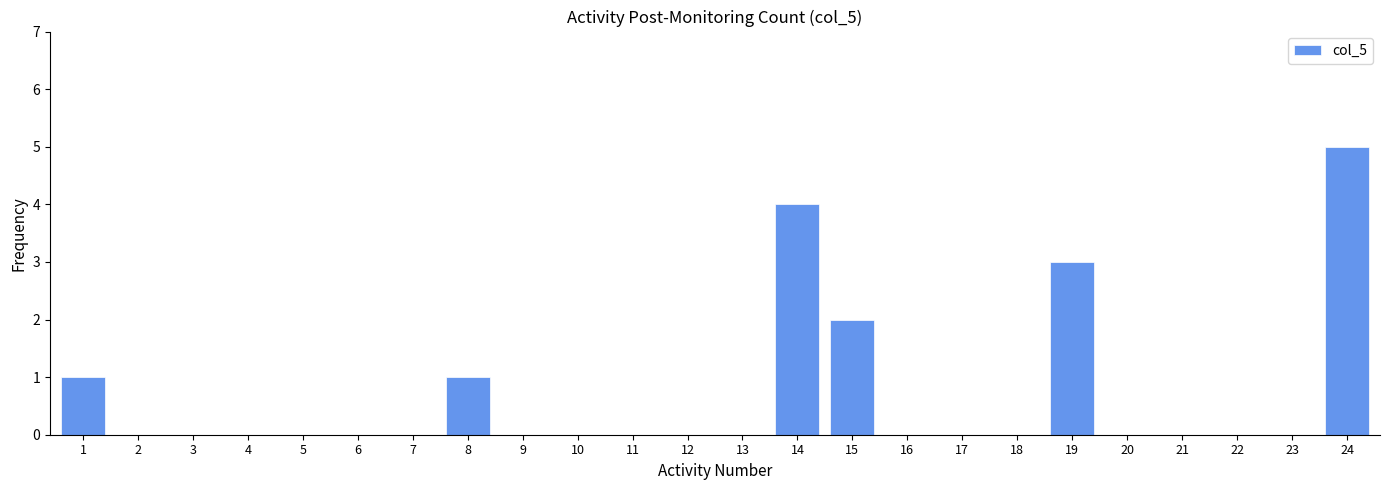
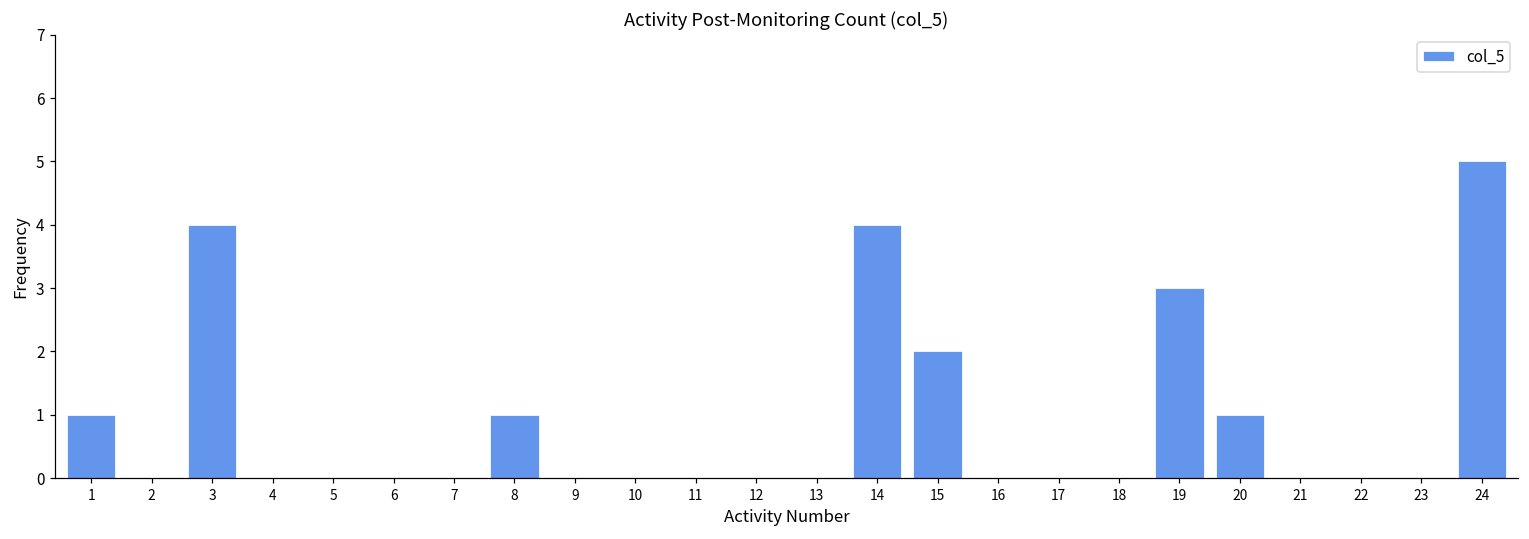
3: 0 -> 4
20: 0 -> 1
